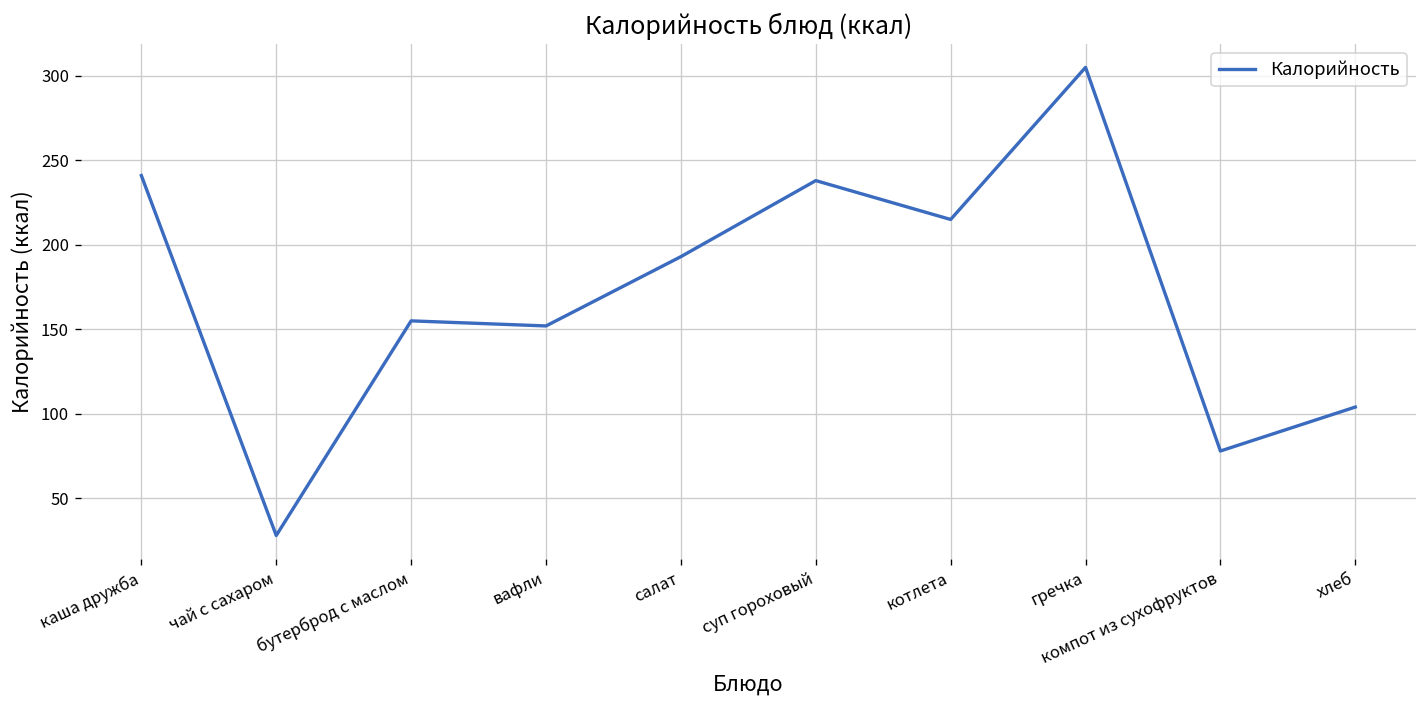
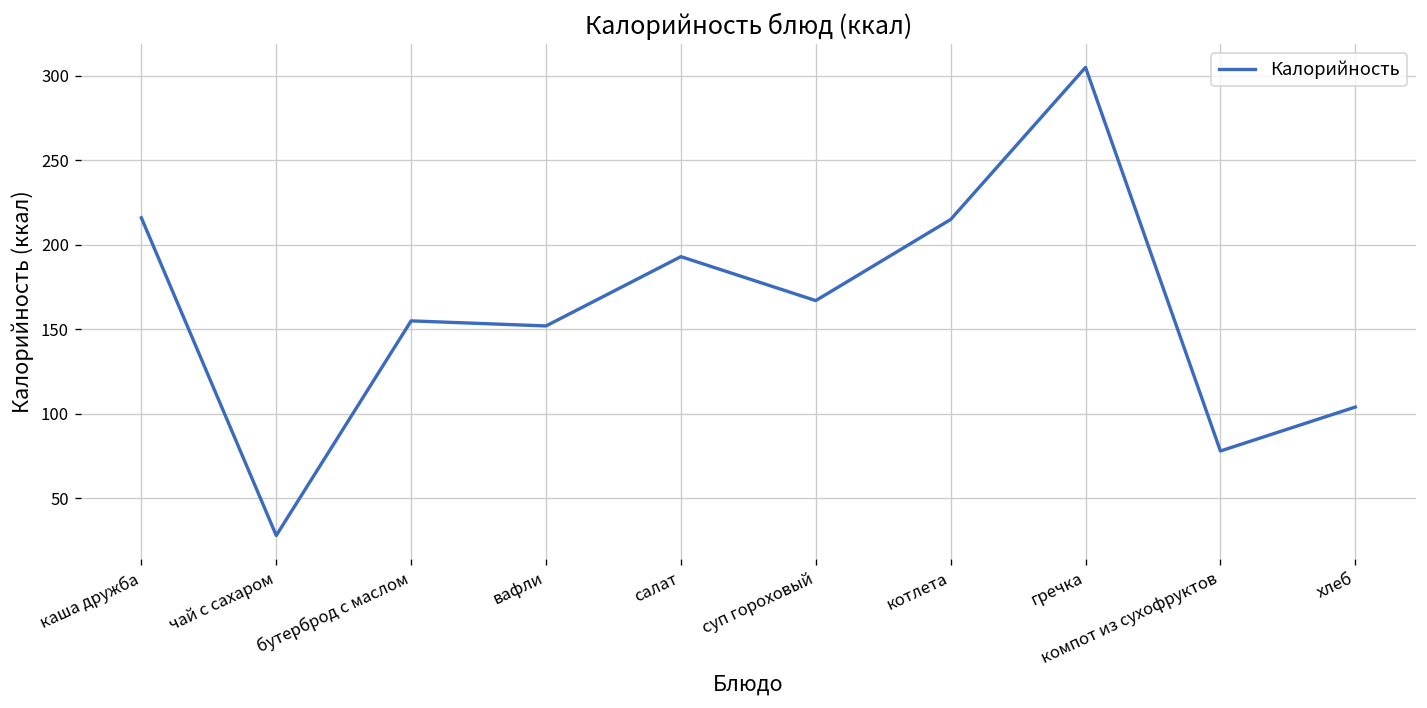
каша дружба: 241 -> 216
суп гороховый: 238 -> 167
